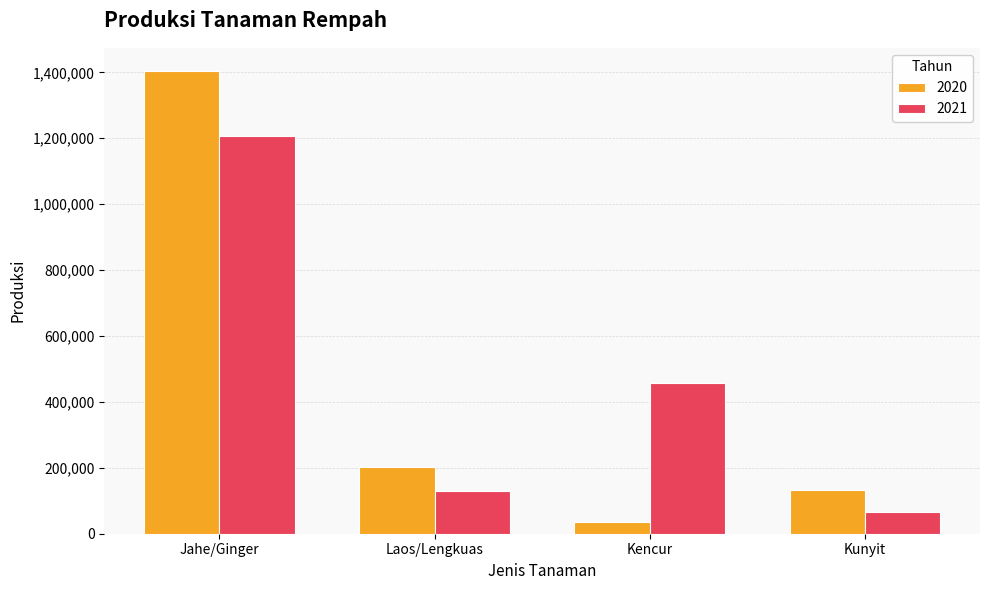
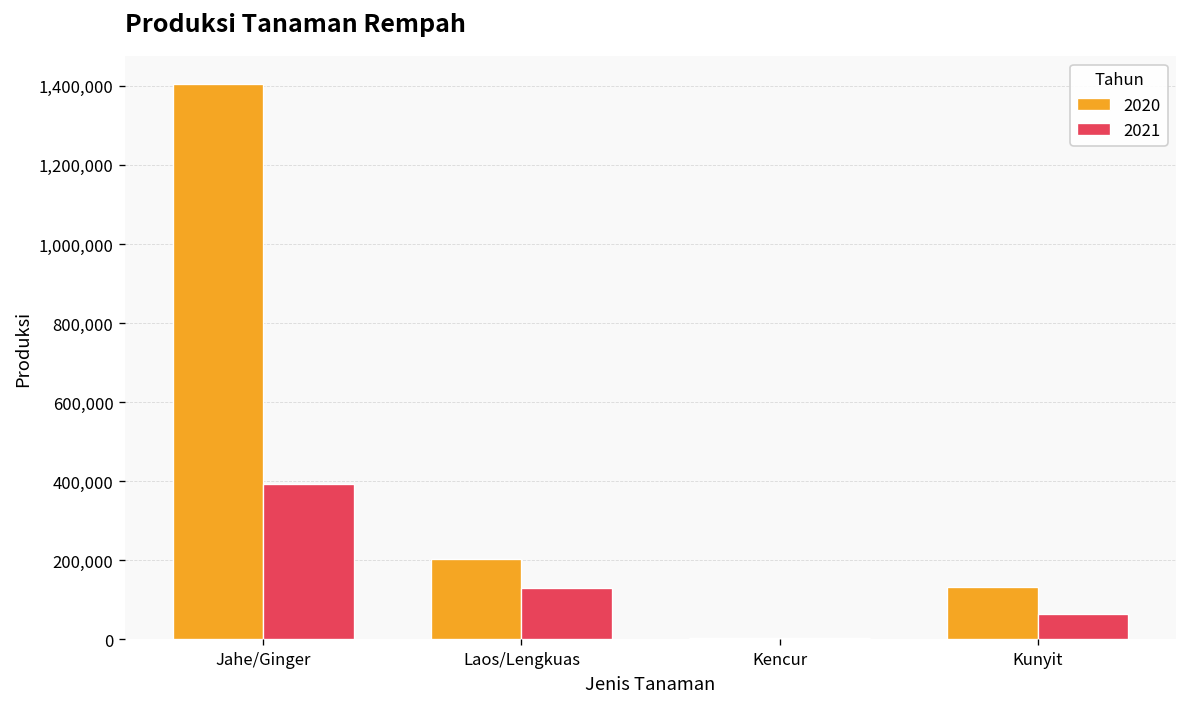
2021, Jahe/Ginger: 1,210,000 -> 390,000
2020, Kencur: 40,000 -> 0
2021, Kencur: 460,000 -> 0
